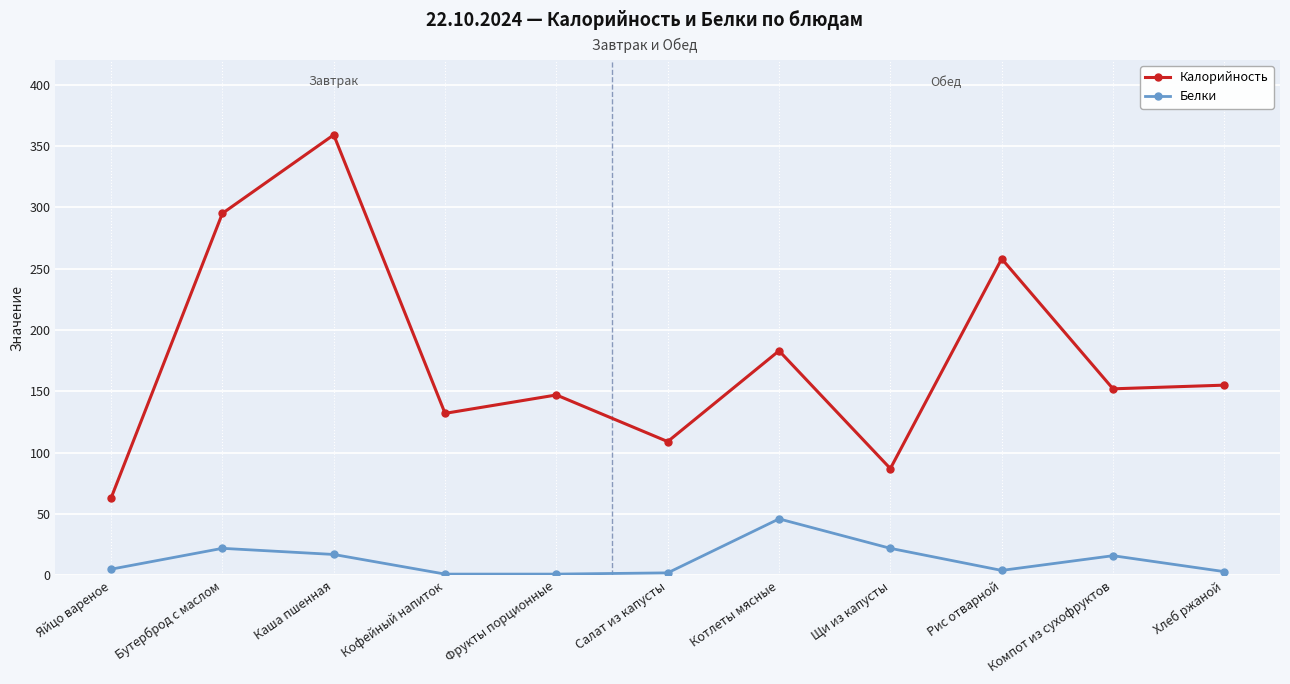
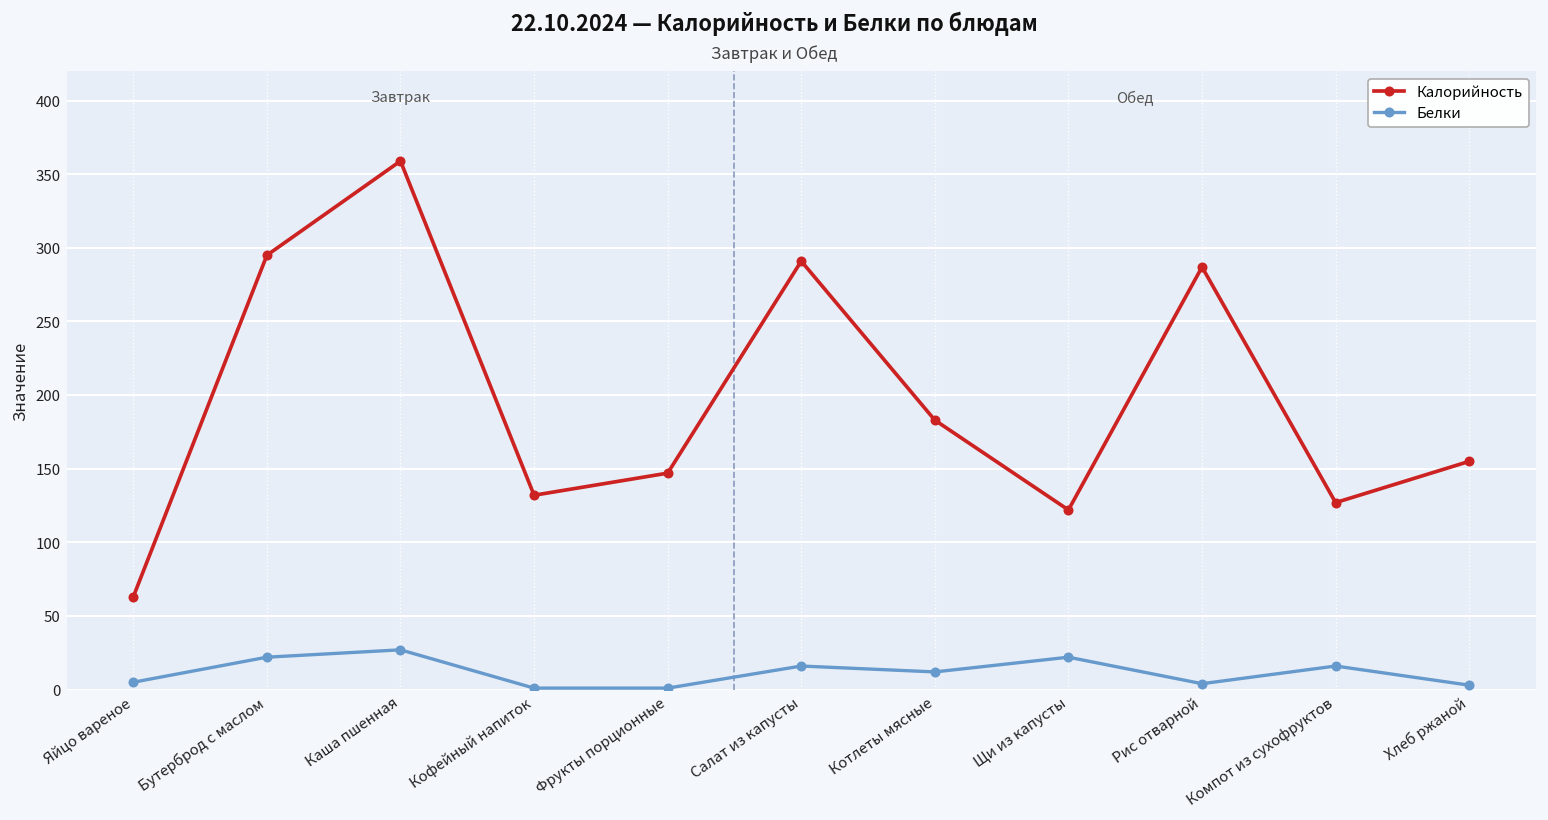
Белки, Каша пшенная: 17 -> 27
Калорийность, Салат из капусты: 109 -> 291
Белки, Салат из капусты: 2 -> 16
Белки, Котлеты мясные: 46 -> 12
Калорийность, Щи из капусты: 87 -> 122
Калорийность, Рис отварной: 258 -> 287
Калорийность, Компот из сухофруктов: 152 -> 127
